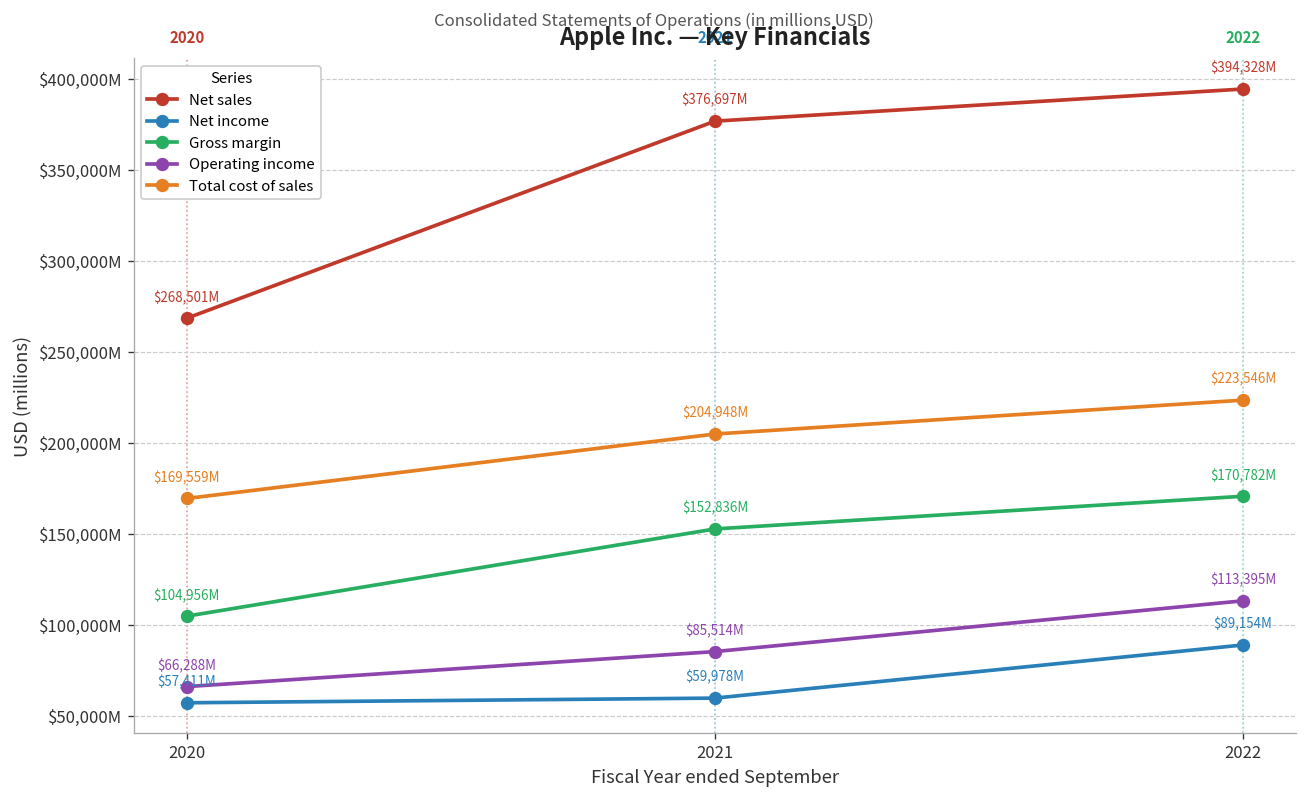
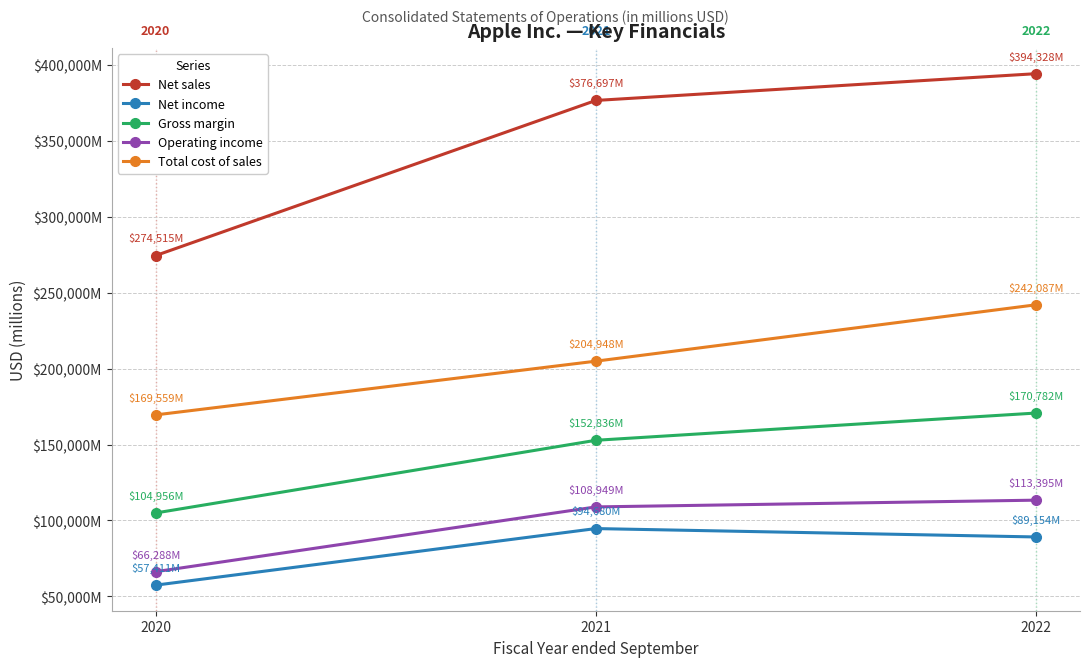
Net sales, 2020: $268,501M -> $274,515M
Net income, 2021: $59,978M -> $94,680M
Operating income, 2021: $85,514M -> $108,949M
Total cost of sales, 2022: $223,546M -> $242,087M
